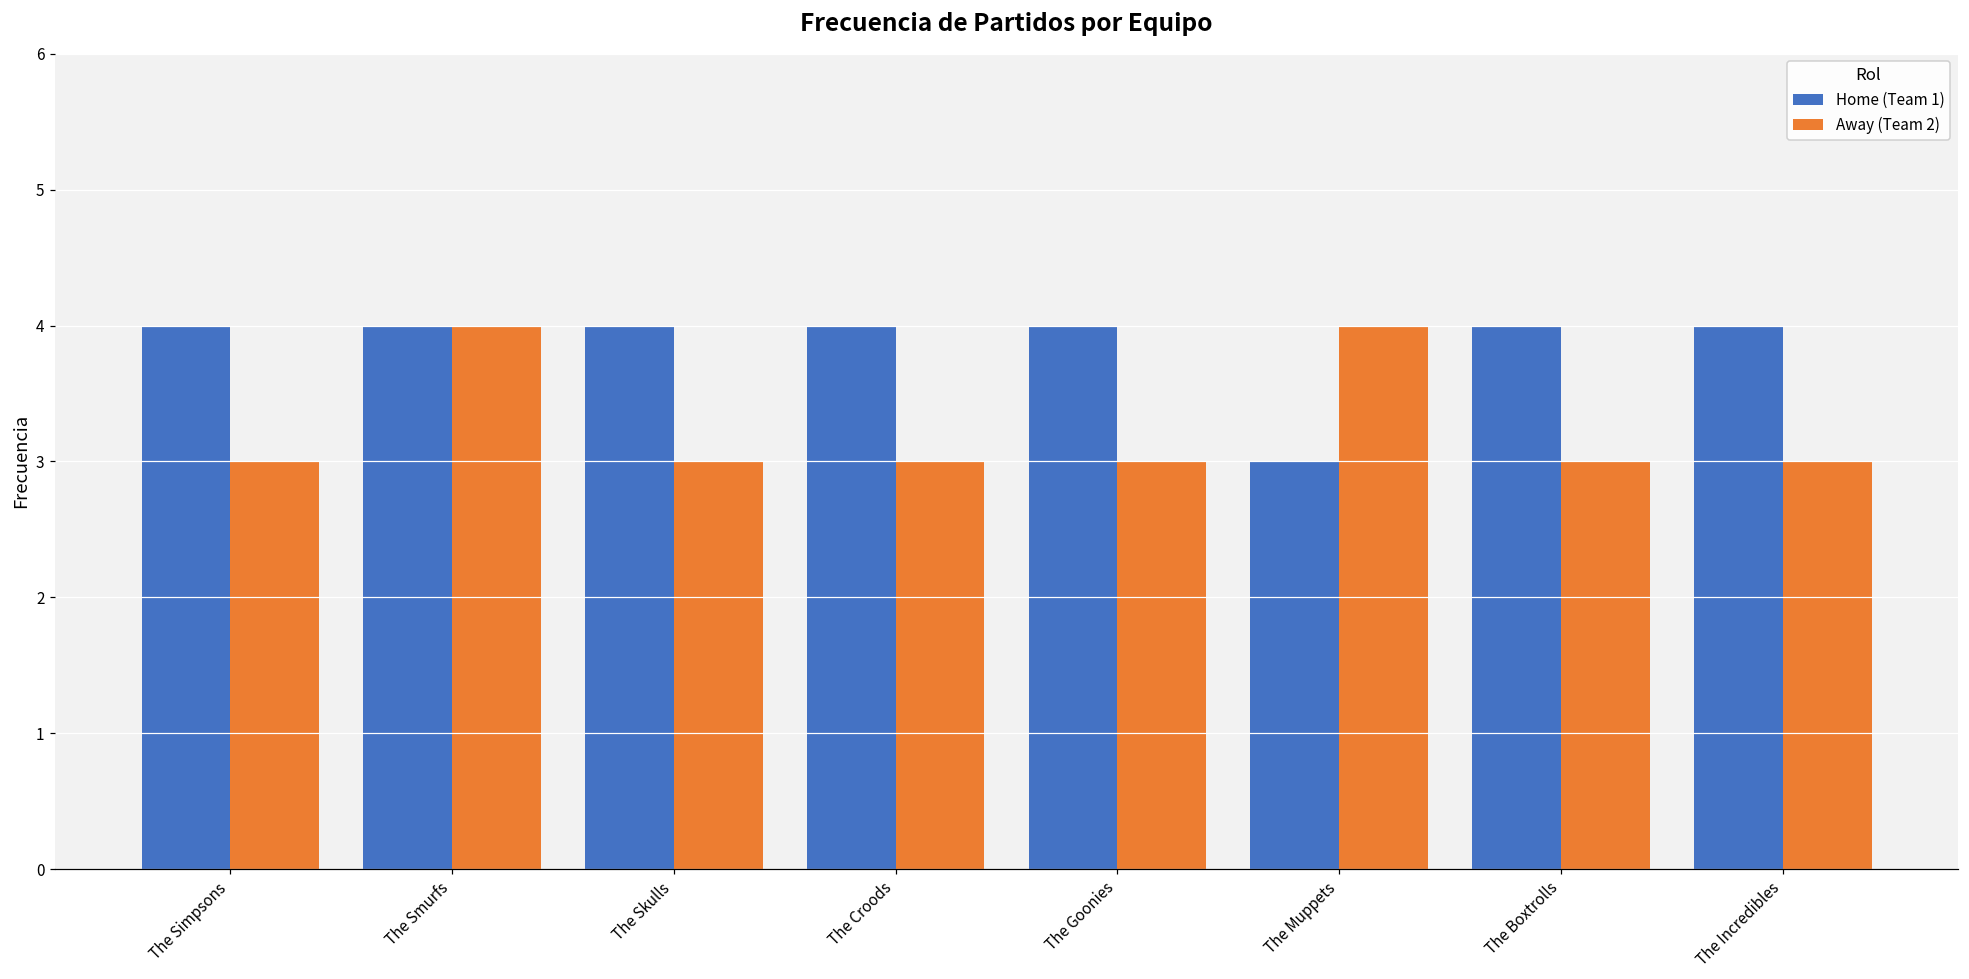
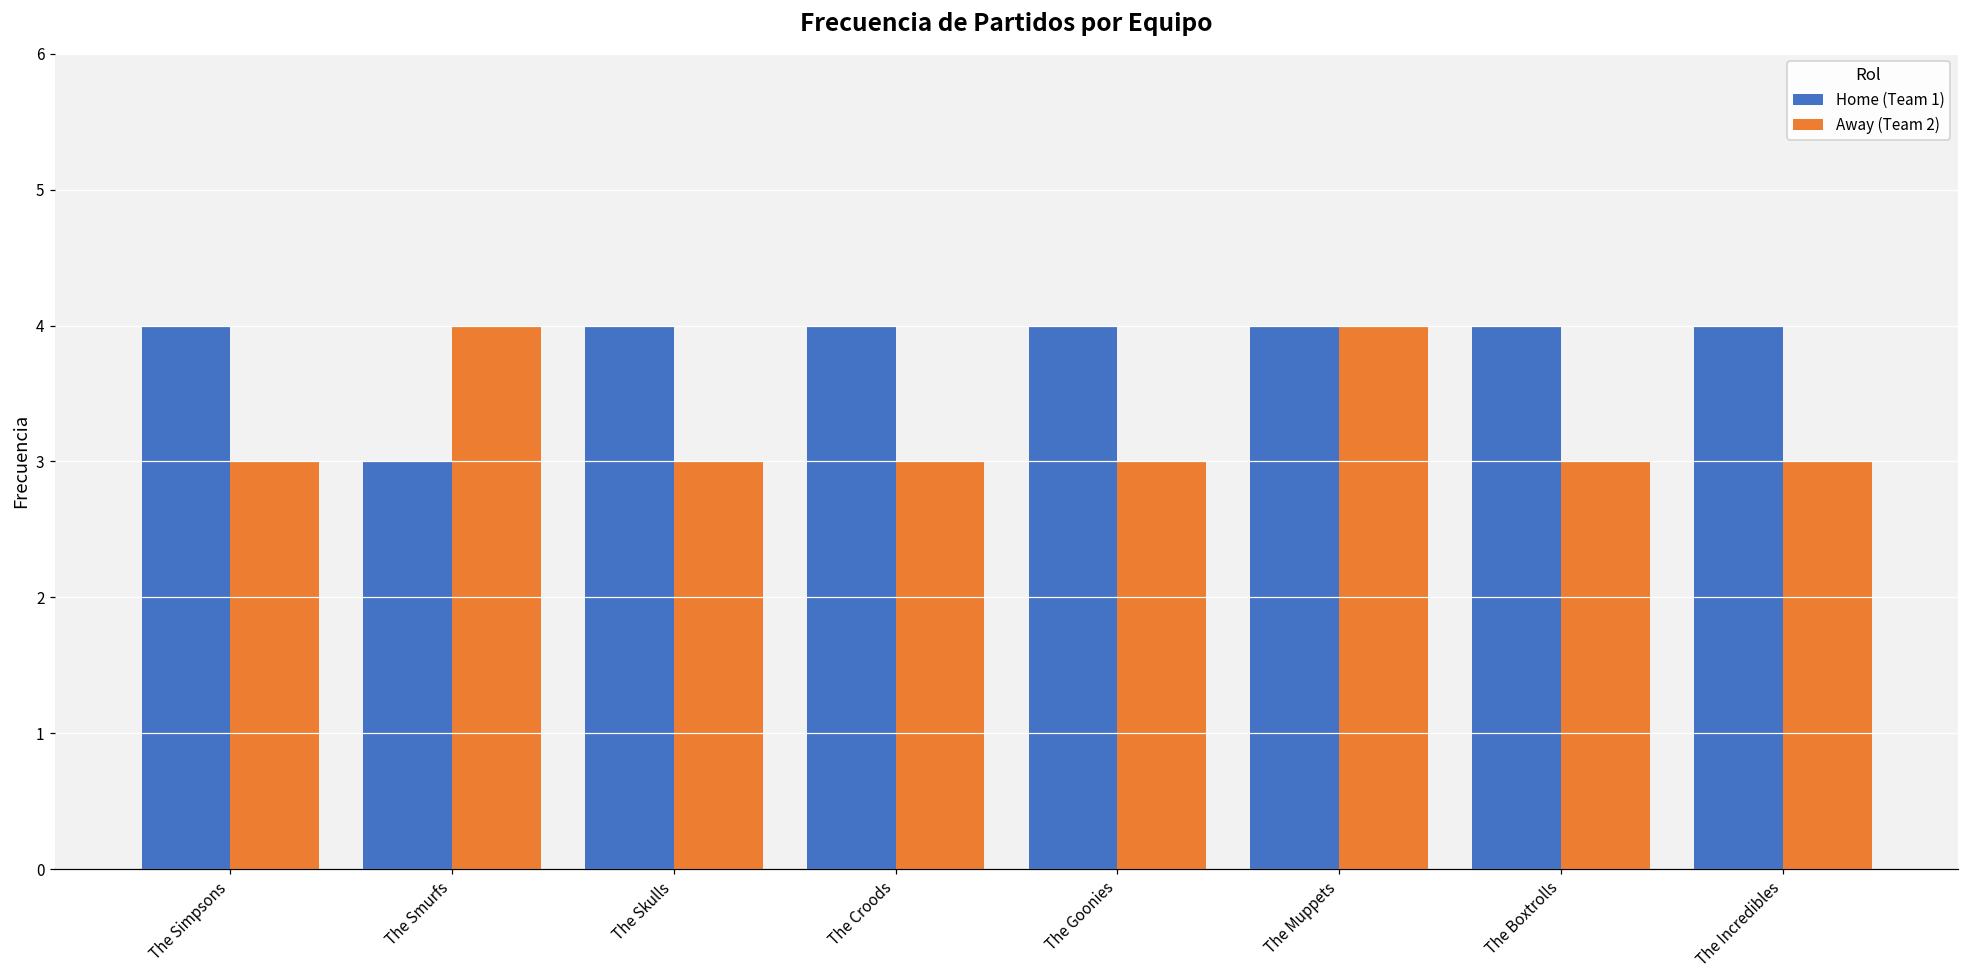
Home (Team 1), The Smurfs: 4 -> 3
Home (Team 1), The Muppets: 3 -> 4
